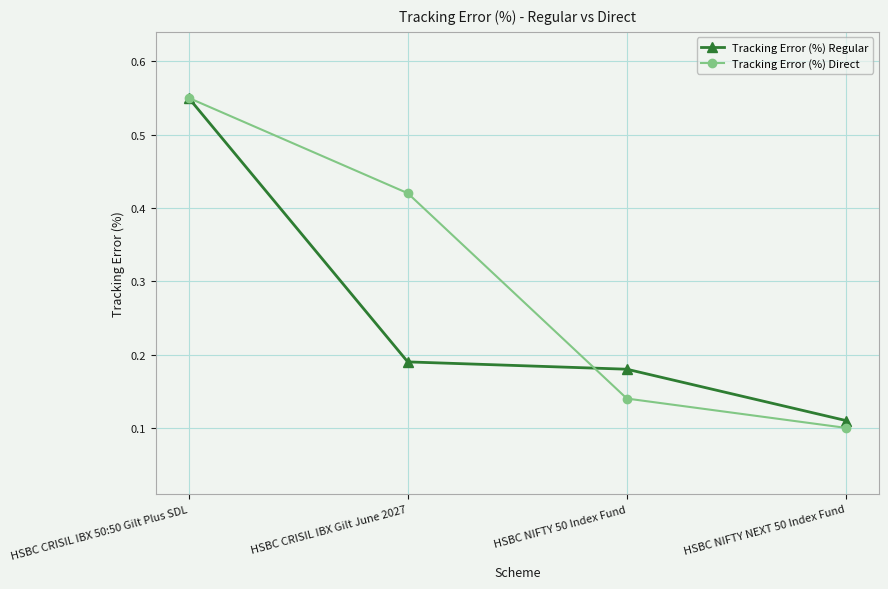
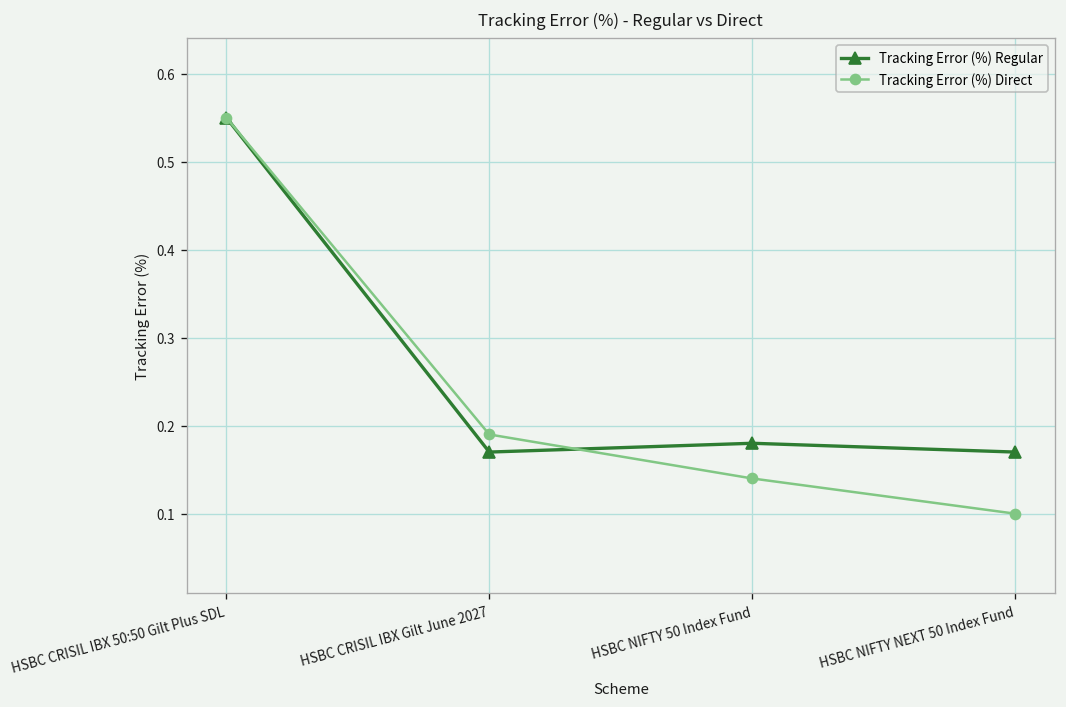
Tracking Error (%) Regular, HSBC CRISIL IBX Gilt June 2027: 0.19 -> 0.17
Tracking Error (%) Direct, HSBC CRISIL IBX Gilt June 2027: 0.42 -> 0.19
Tracking Error (%) Regular, HSBC NIFTY NEXT 50 Index Fund: 0.11 -> 0.17
